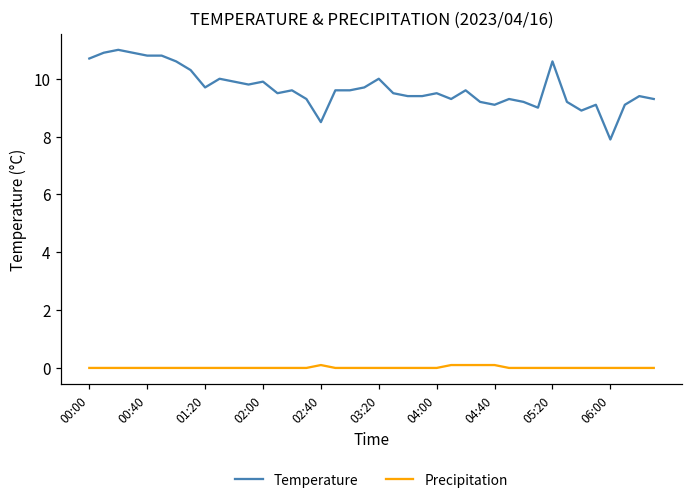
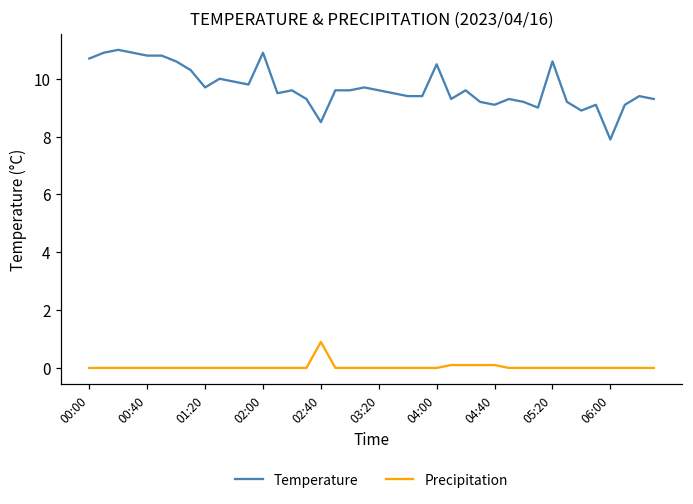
Temperature, 02:00: 9.9 -> 10.9
Precipitation, 02:40: 0.1 -> 0.9
Temperature, 03:20: 10.0 -> 9.6
Temperature, 04:00: 9.5 -> 10.5
